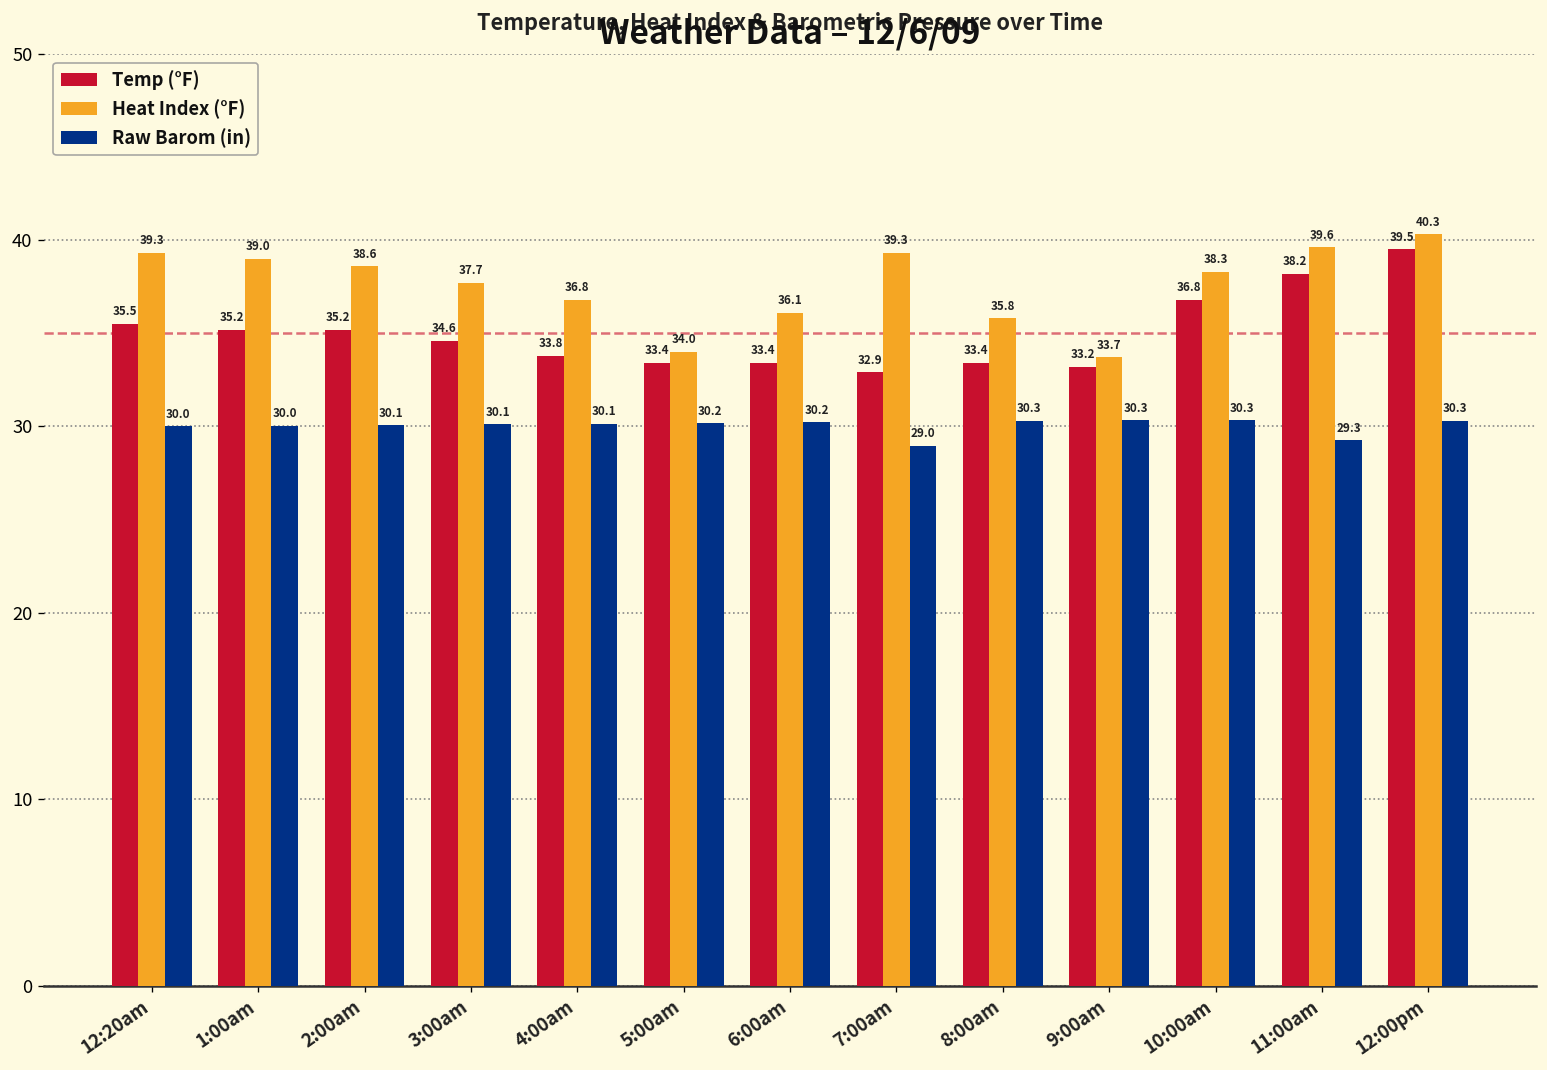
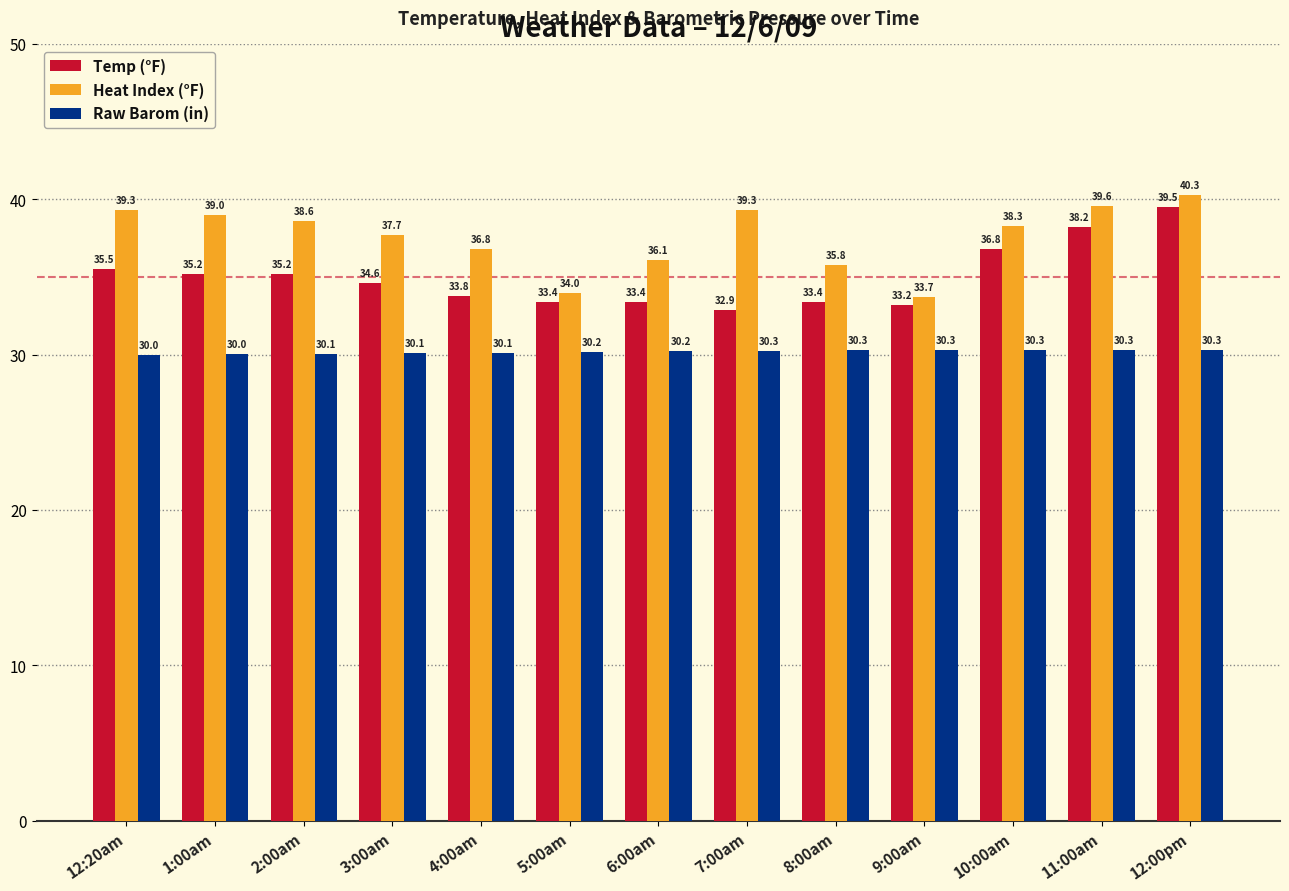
Raw Barom (in), 7:00am: 29.0 -> 30.3
Raw Barom (in), 11:00am: 29.3 -> 30.3
